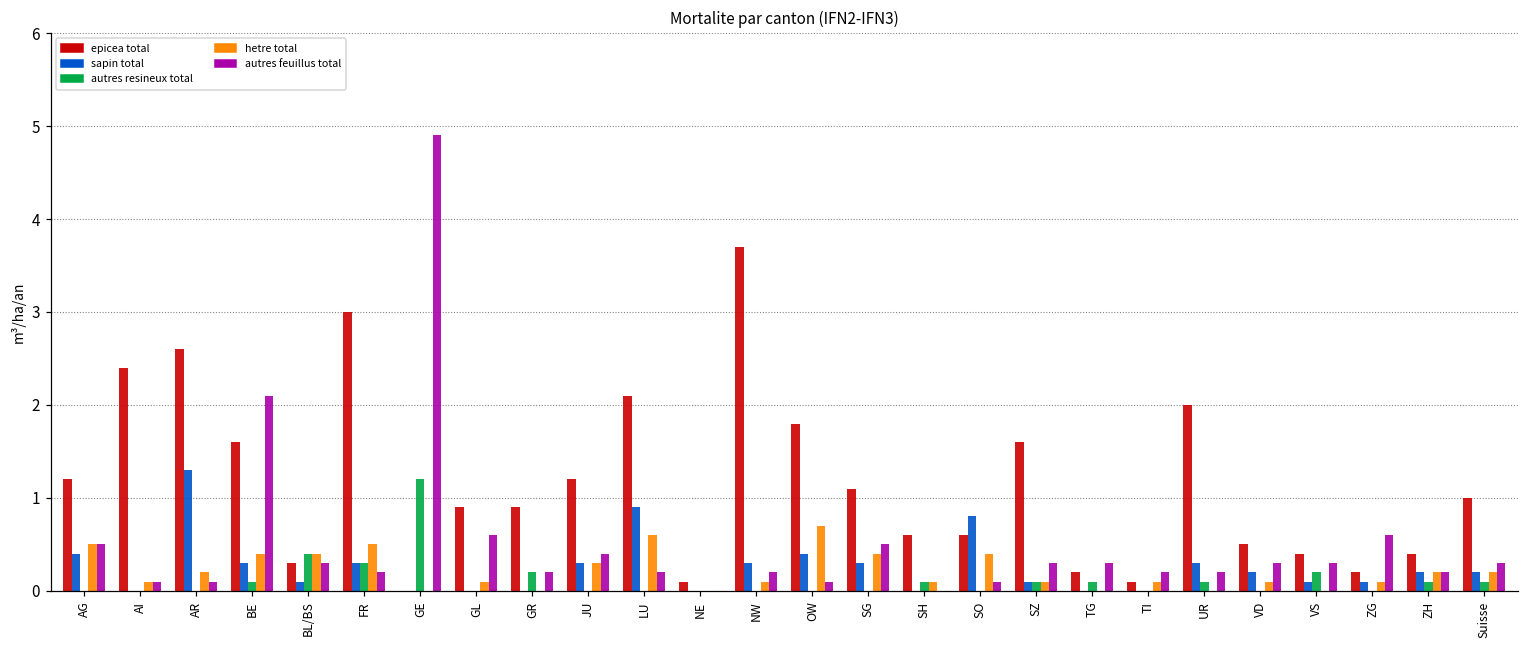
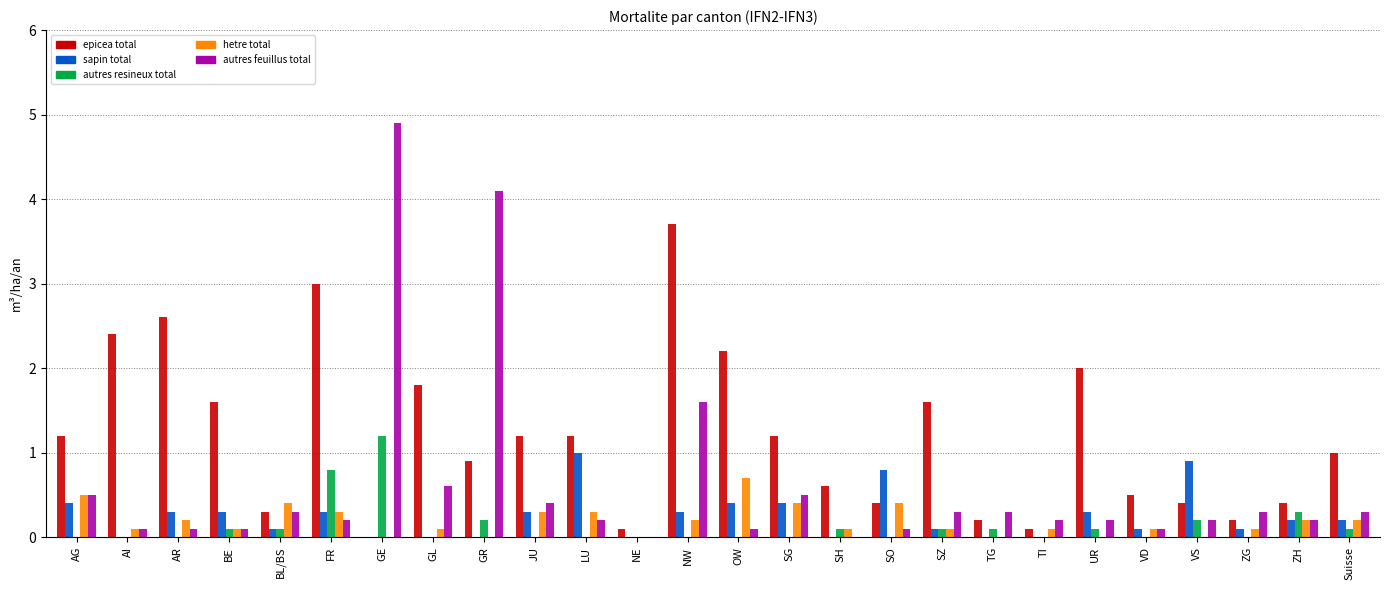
sapin total, AR: 1.3 -> 0.3
hetre total, BE: 0.4 -> 0.1
autres feuillus total, BE: 2.1 -> 0.1
autres resineux total, BL/BS: 0.4 -> 0.1
autres resineux total, FR: 0.3 -> 0.8
hetre total, FR: 0.5 -> 0.3
epicea total, GL: 0.9 -> 1.8
autres feuillus total, GR: 0.2 -> 4.1
epicea total, LU: 2.1 -> 1.2
sapin total, LU: 0.9 -> 1.0
hetre total, LU: 0.6 -> 0.3
hetre total, NW: 0.1 -> 0.2
autres feuillus total, NW: 0.2 -> 1.6
epicea total, OW: 1.8 -> 2.2
epicea total, SG: 1.1 -> 1.2
sapin total, SG: 0.3 -> 0.4
epicea total, SO: 0.6 -> 0.4
sapin total, VD: 0.2 -> 0.1
autres feuillus total, VD: 0.3 -> 0.1
sapin total, VS: 0.1 -> 0.9
autres feuillus total, VS: 0.3 -> 0.2
autres feuillus total, ZG: 0.6 -> 0.3
autres resineux total, ZH: 0.1 -> 0.3
